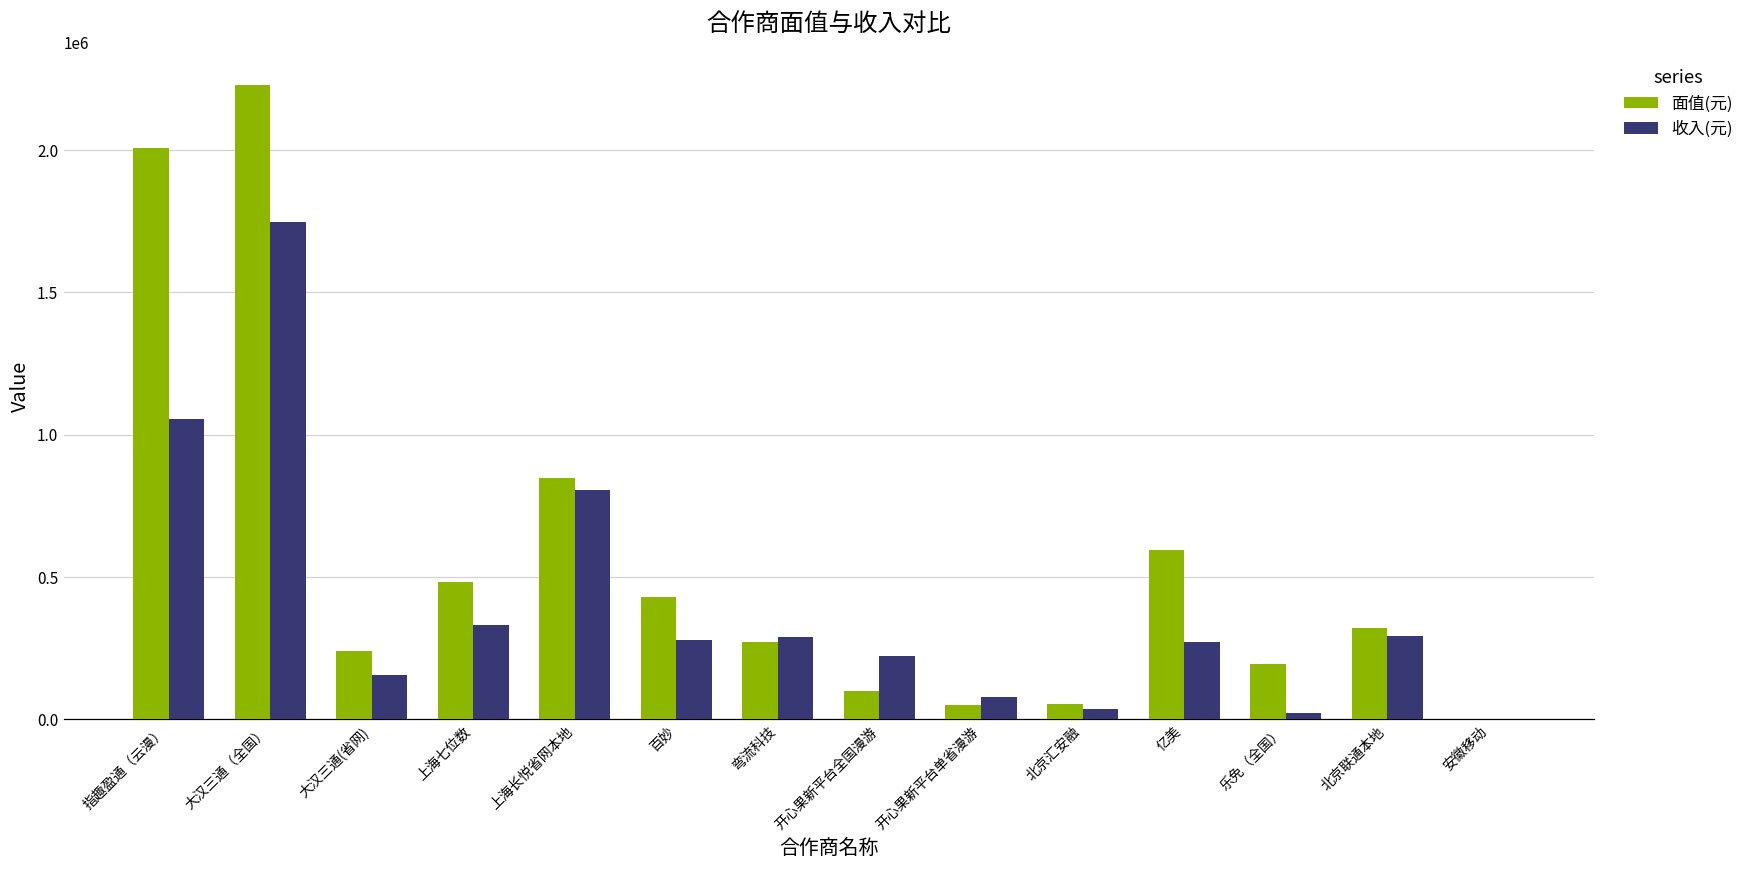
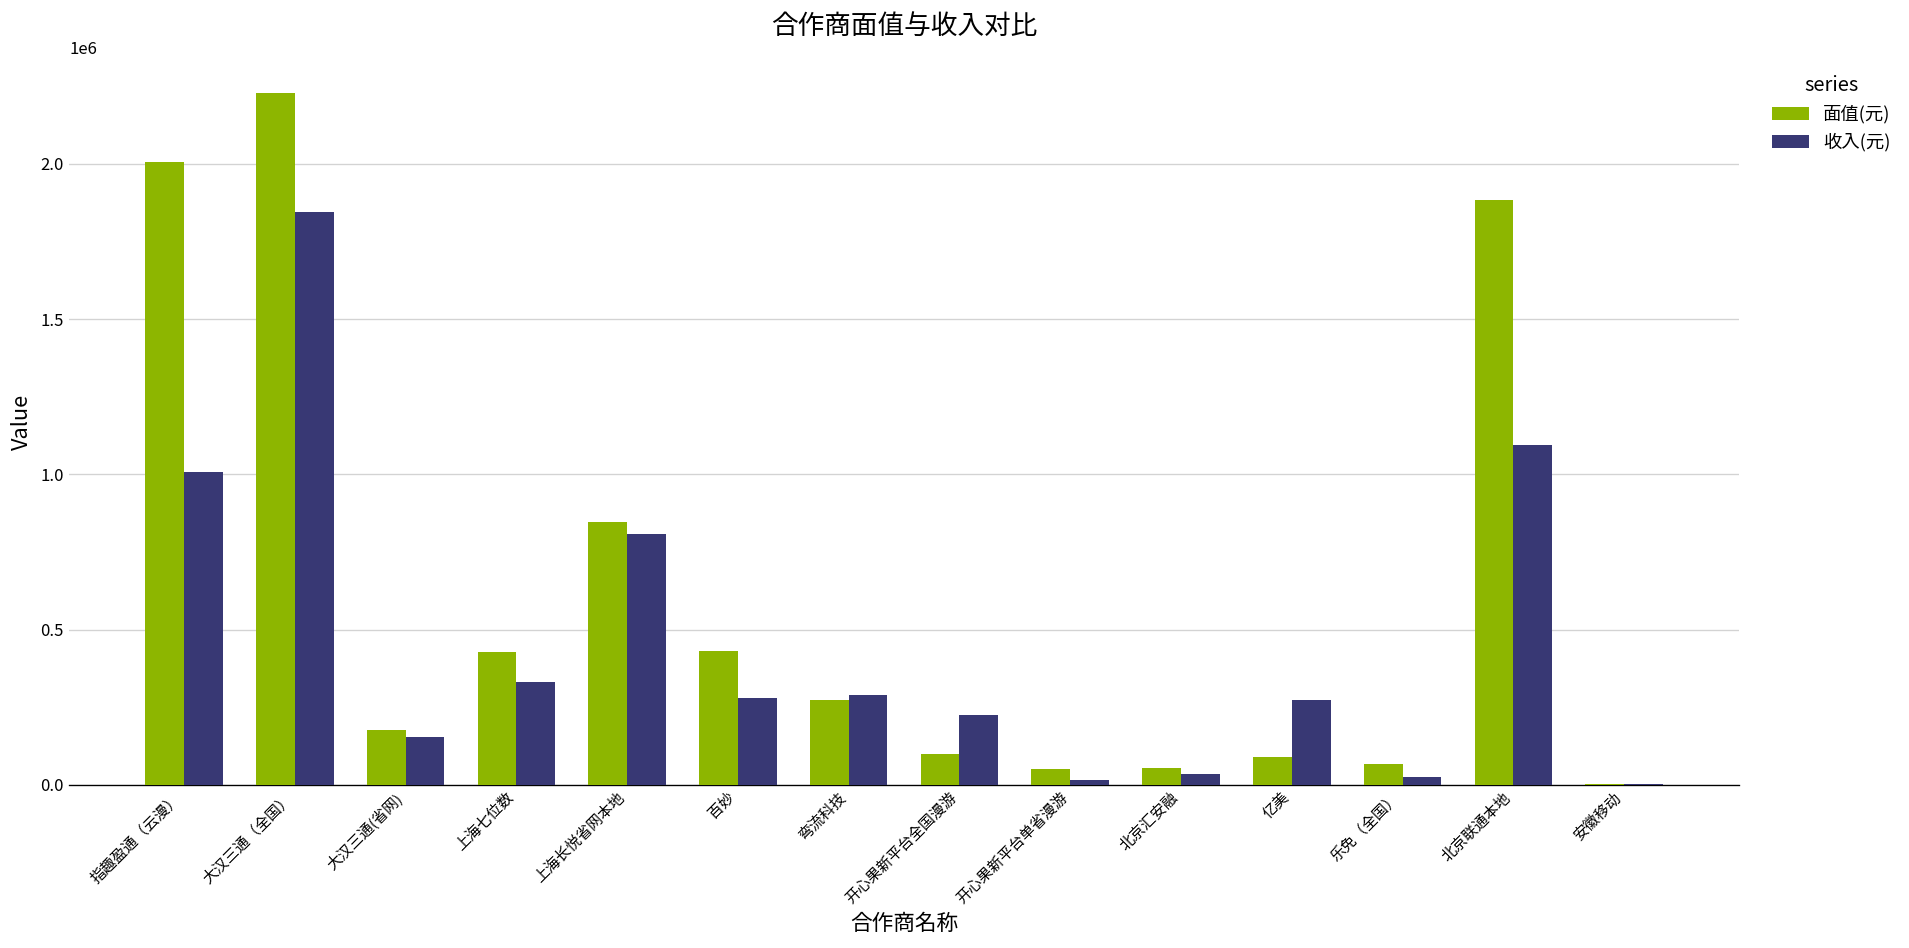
收入(元), 指趣盈通（云漫）: 1060000 -> 1010000
收入(元), 大汉三通（全国）: 1750000 -> 1840000
面值(元), 大汉三通(省网): 240000 -> 180000
面值(元), 上海七位数: 480000 -> 430000
收入(元), 开心果新平台单省漫游: 80000 -> 20000
面值(元), 亿美: 590000 -> 90000
面值(元), 乐免（全国）: 190000 -> 70000
面值(元), 北京联通本地: 320000 -> 1880000
收入(元), 北京联通本地: 290000 -> 1100000
